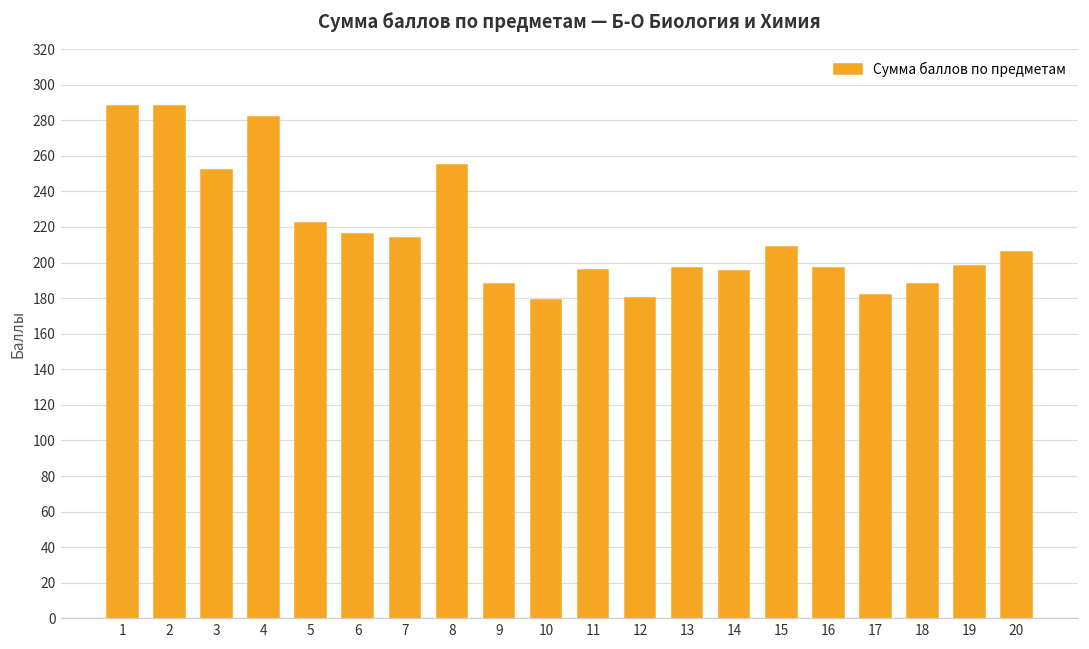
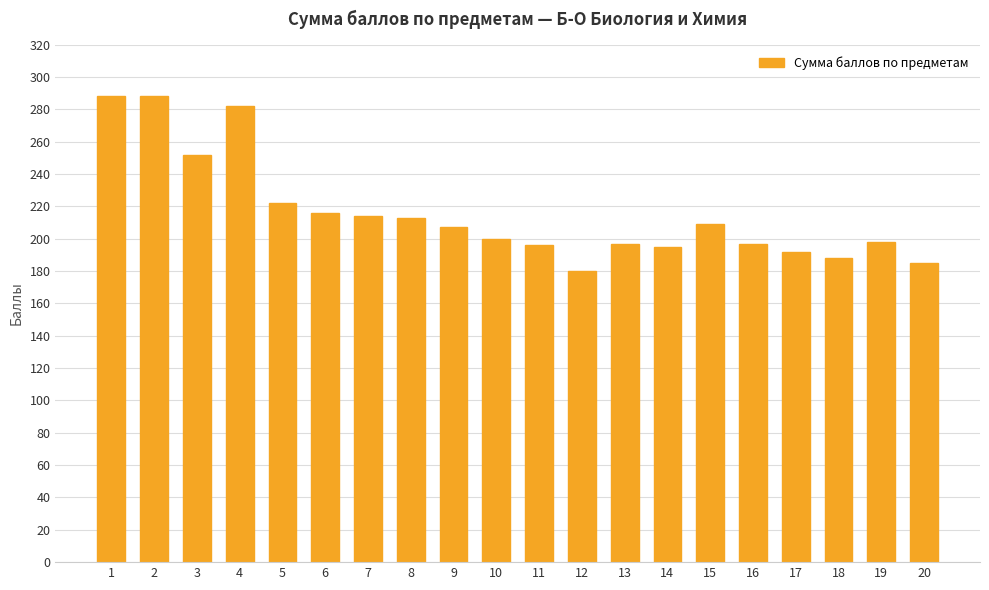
8: 255 -> 213
9: 188 -> 207
10: 179 -> 200
17: 182 -> 192
20: 206 -> 185
